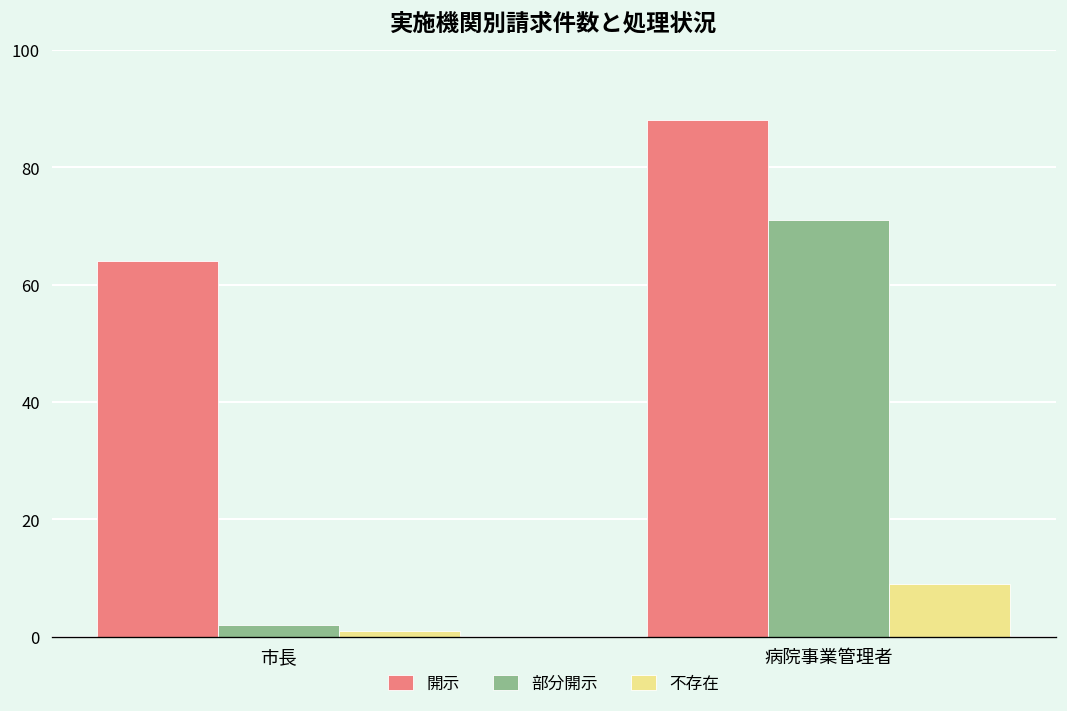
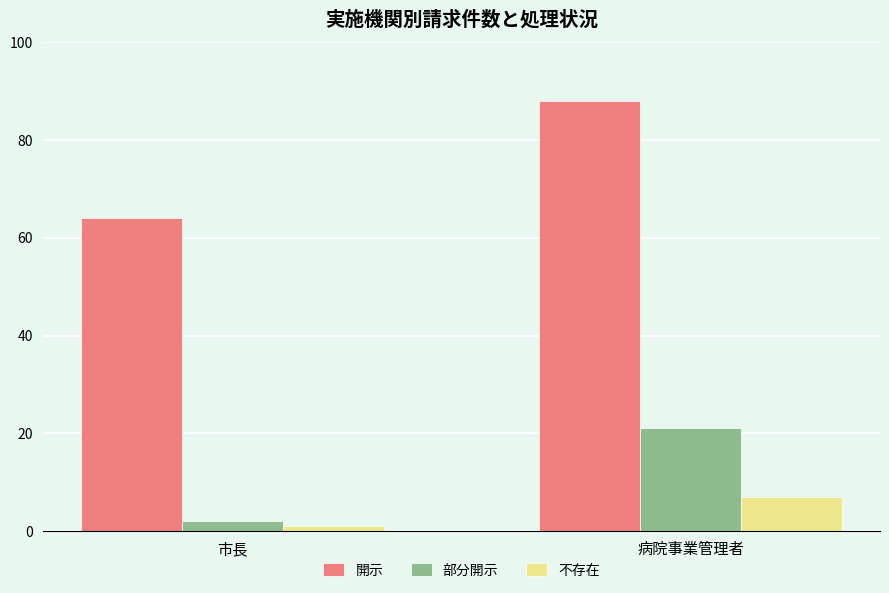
部分開示, 病院事業管理者: 71 -> 21
不存在, 病院事業管理者: 9 -> 7
